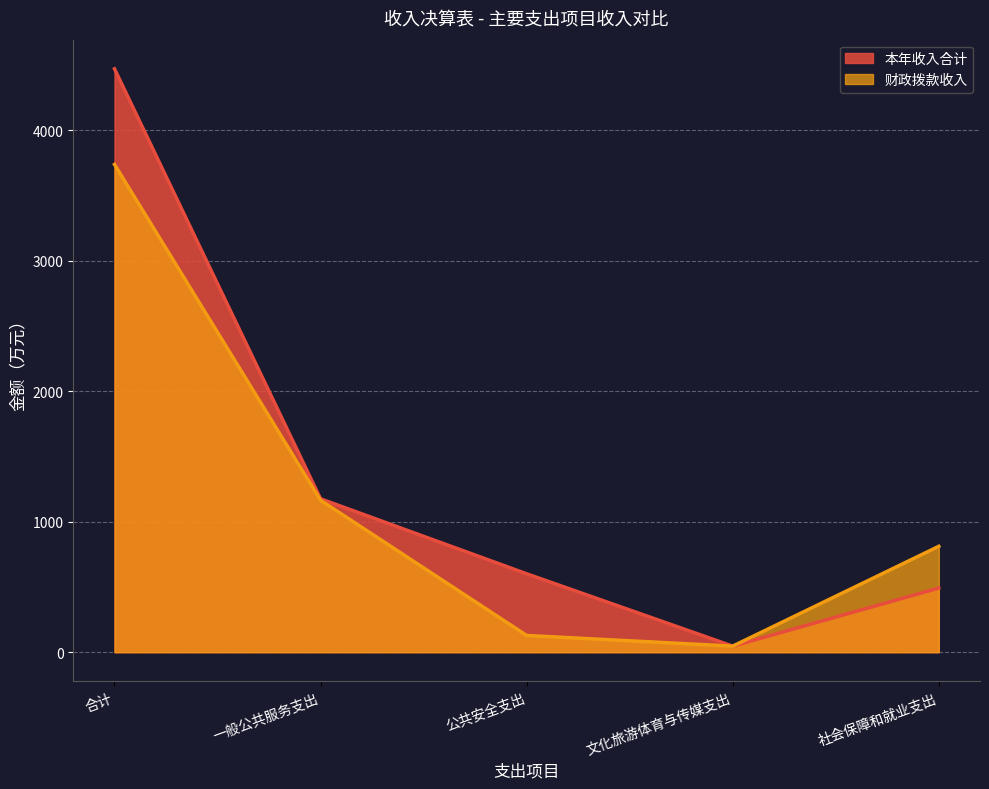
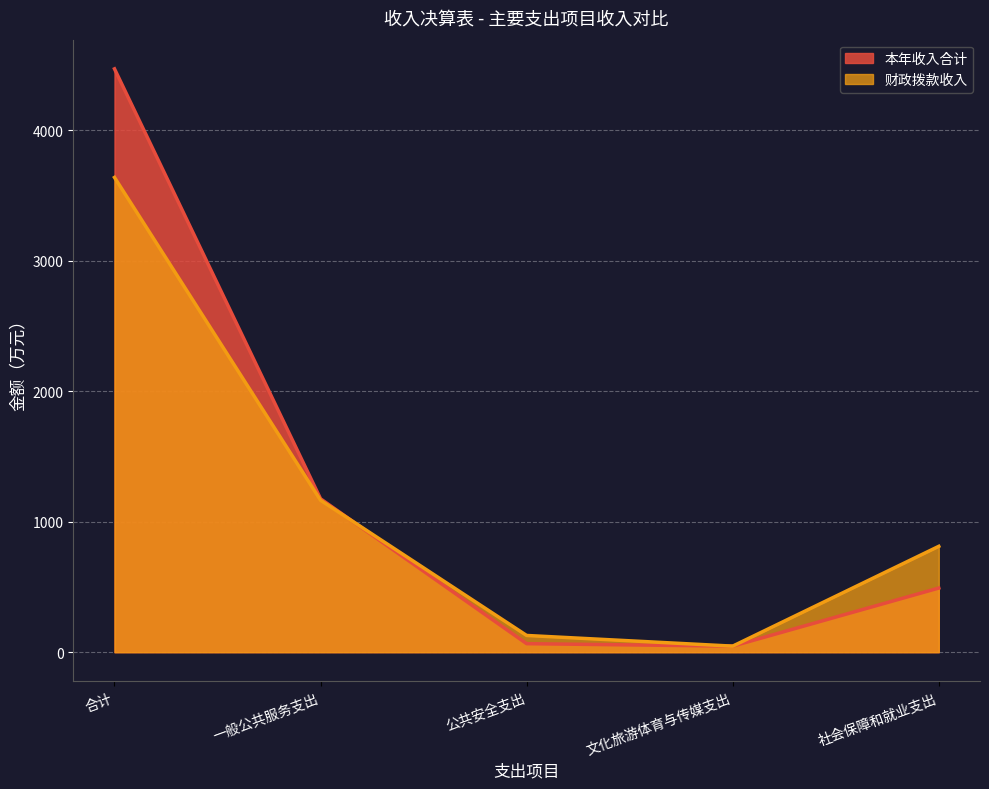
财政拨款收入, 合计: 3740 -> 3640
本年收入合计, 公共安全支出: 600 -> 70
